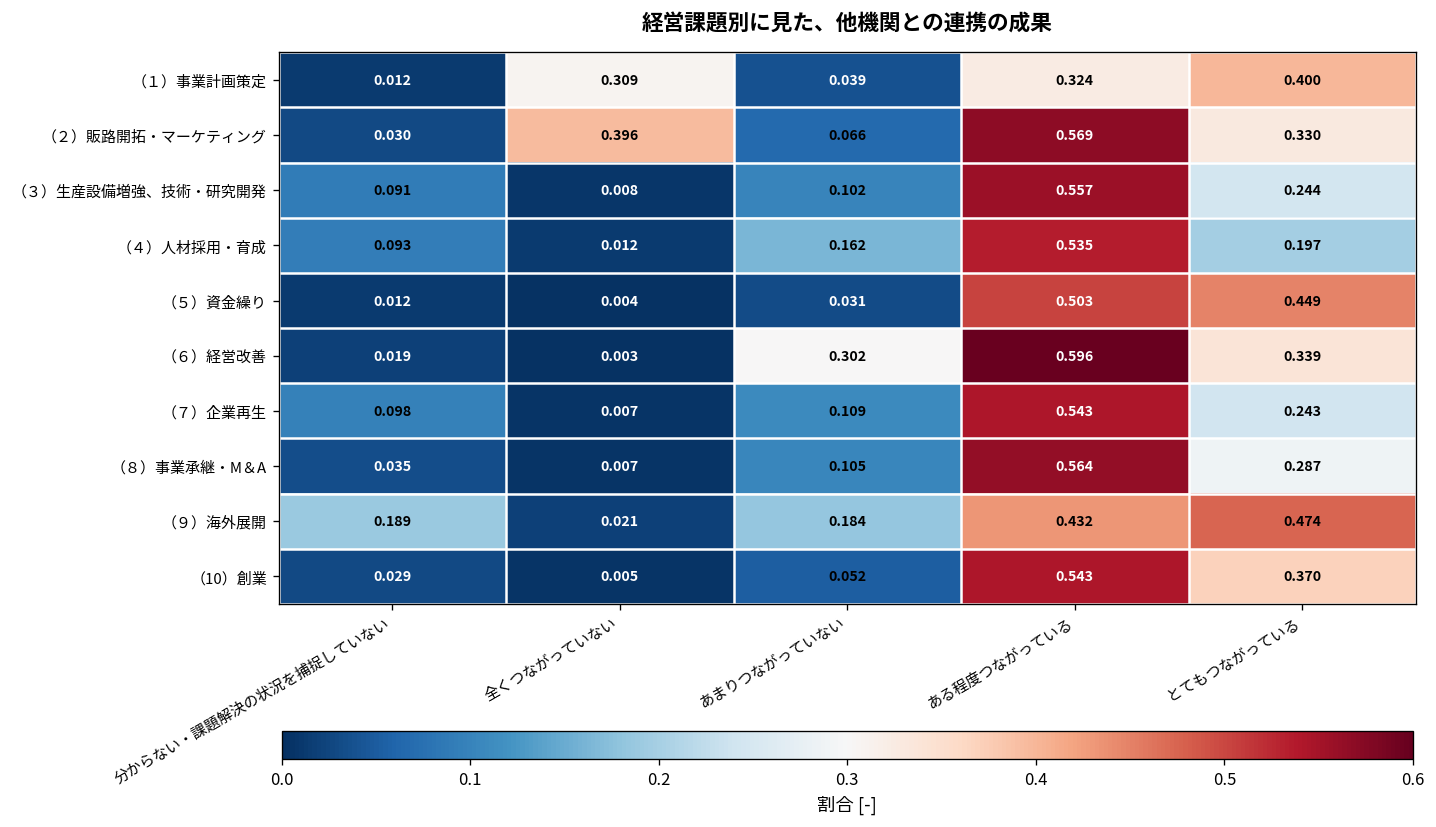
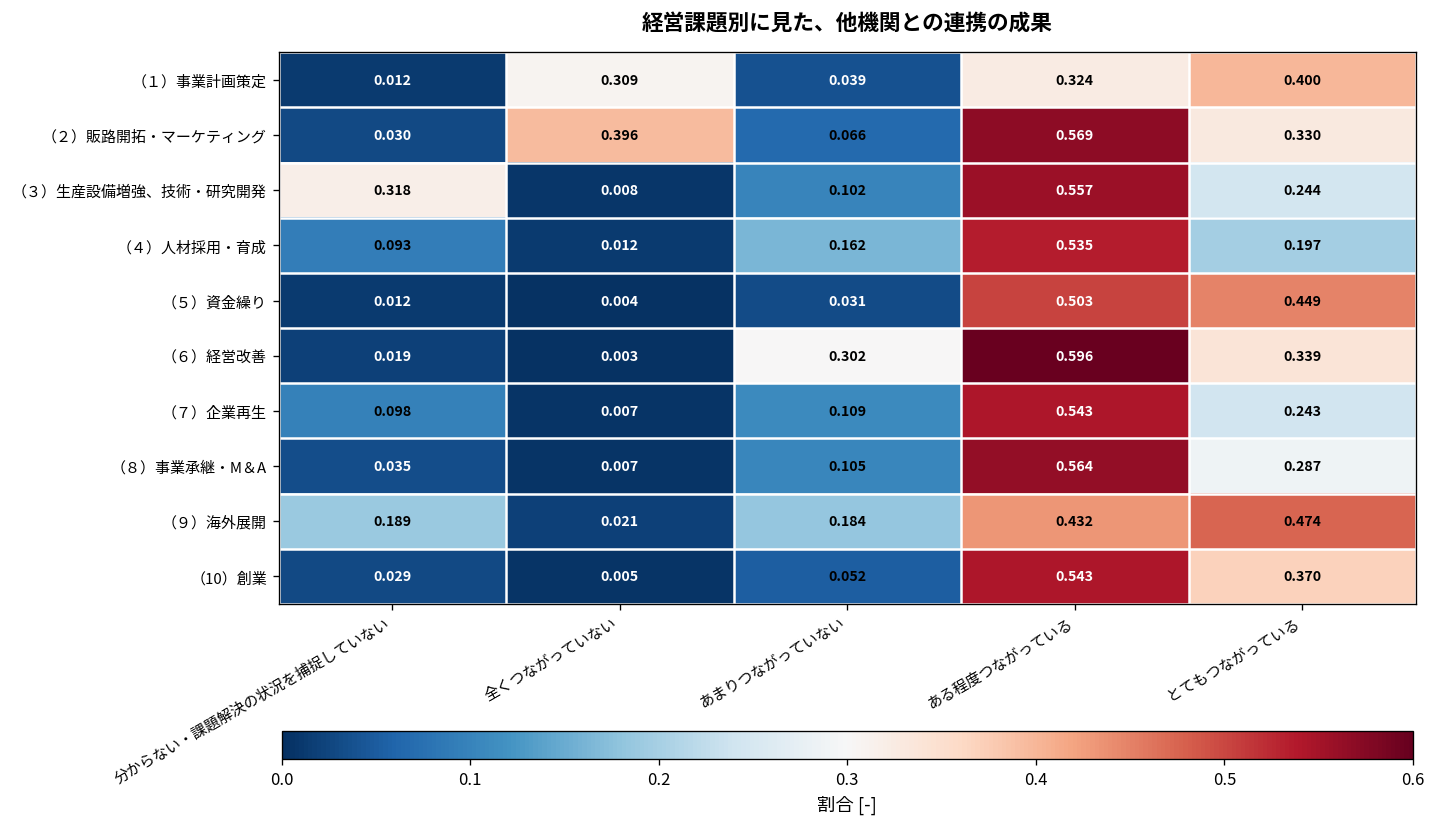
（３）生産設備増強、技術・研究開発, 分からない・課題解決の状況を捕捉していない: 0.091 -> 0.318
